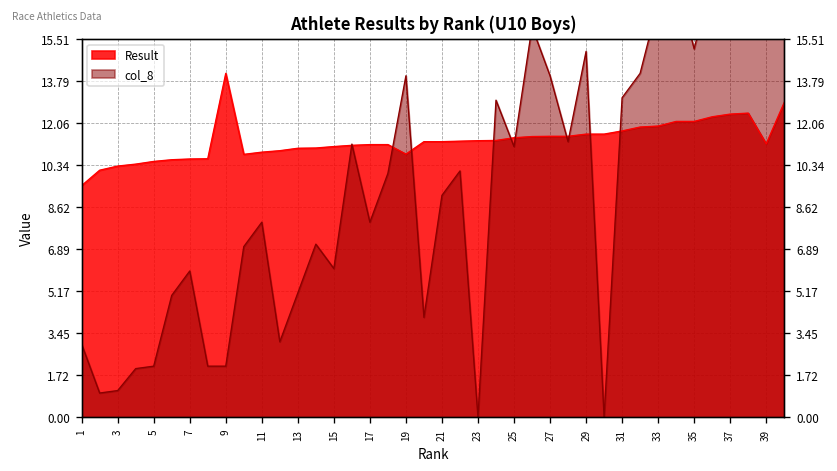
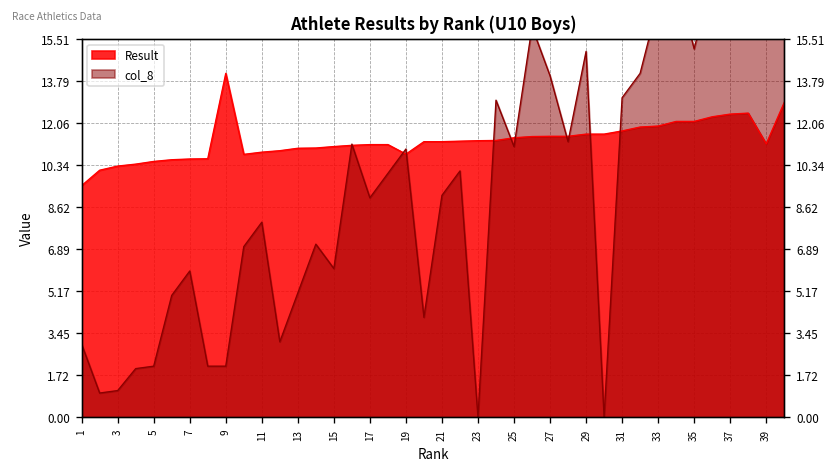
col_8, 17: 8 -> 9
col_8, 19: 14 -> 11
